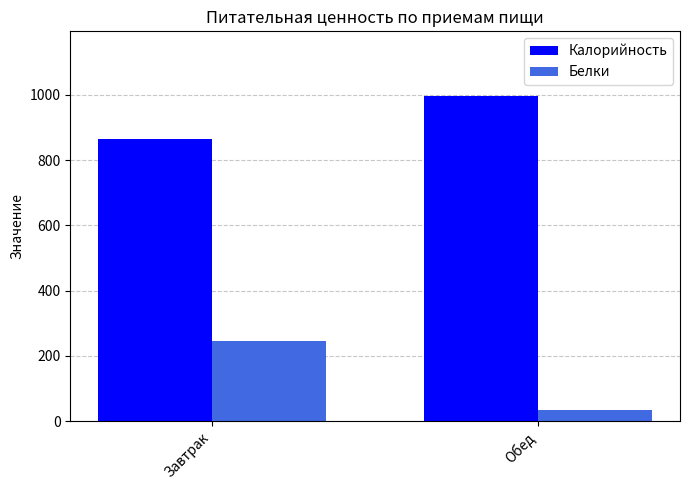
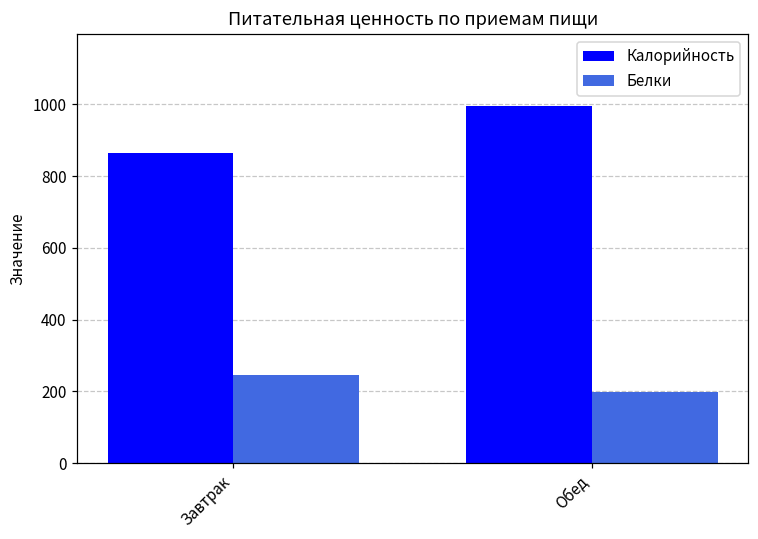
Белки, Обед: 30 -> 200
